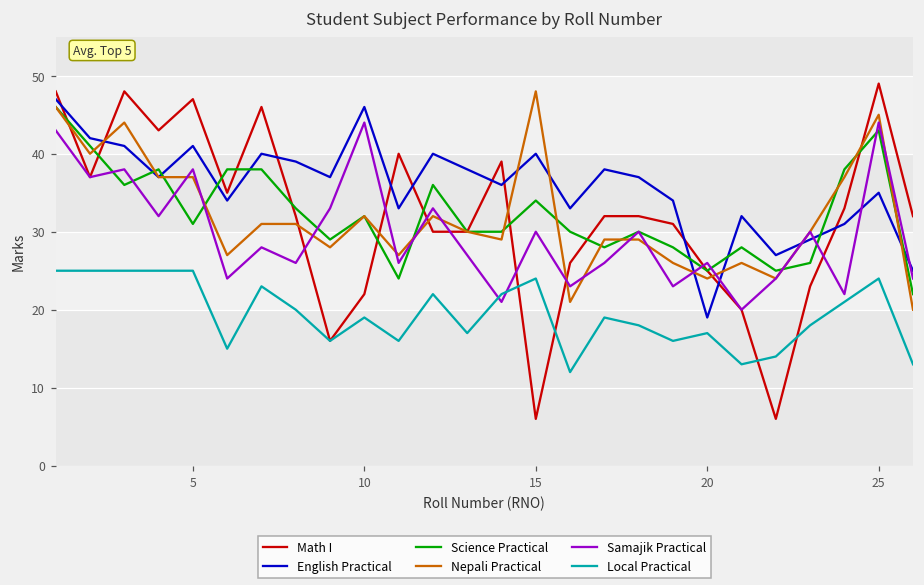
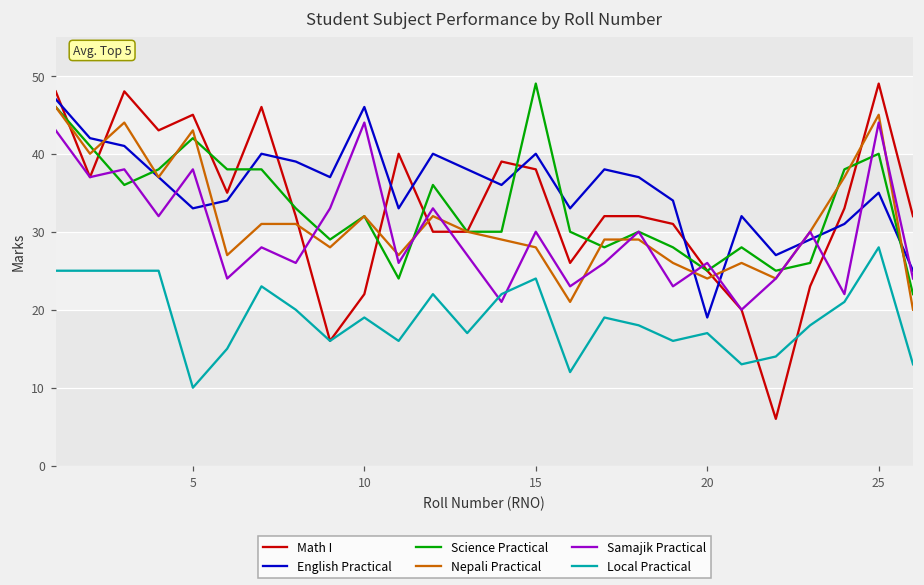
Math I, 5: 47 -> 45
English Practical, 5: 41 -> 33
Science Practical, 5: 31 -> 42
Nepali Practical, 5: 37 -> 43
Local Practical, 5: 25 -> 10
Math I, 15: 6 -> 38
Science Practical, 15: 34 -> 49
Nepali Practical, 15: 48 -> 28
Science Practical, 25: 43 -> 40
Local Practical, 25: 24 -> 28
